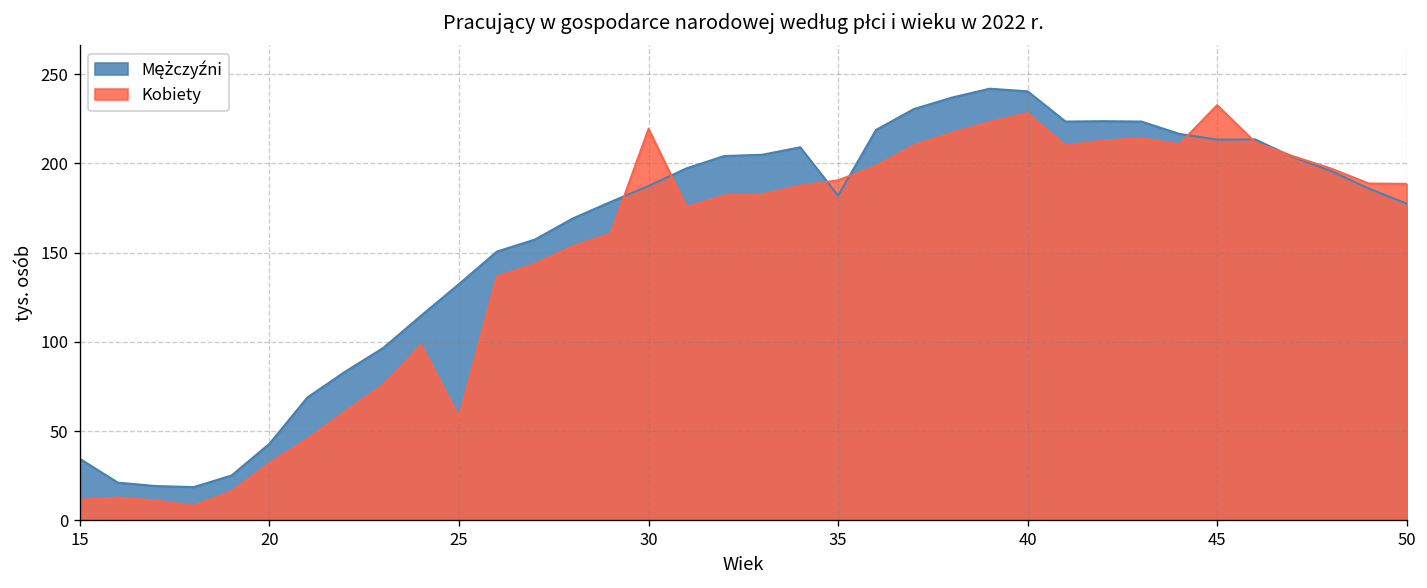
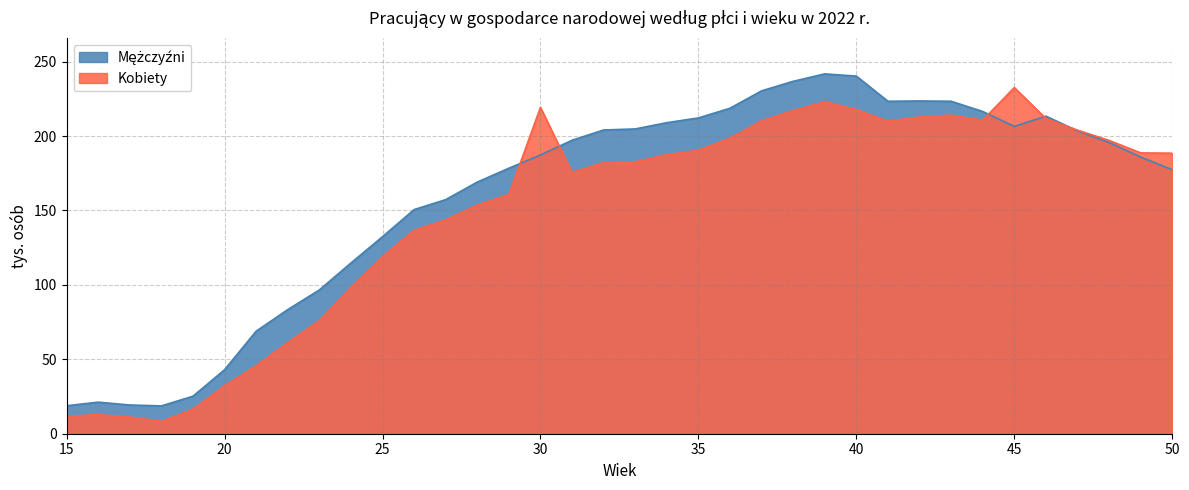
Mężczyźni, 15: 35 -> 19
Kobiety, 25: 58 -> 119
Mężczyźni, 35: 182 -> 212
Kobiety, 40: 228 -> 218
Mężczyźni, 45: 213 -> 207
